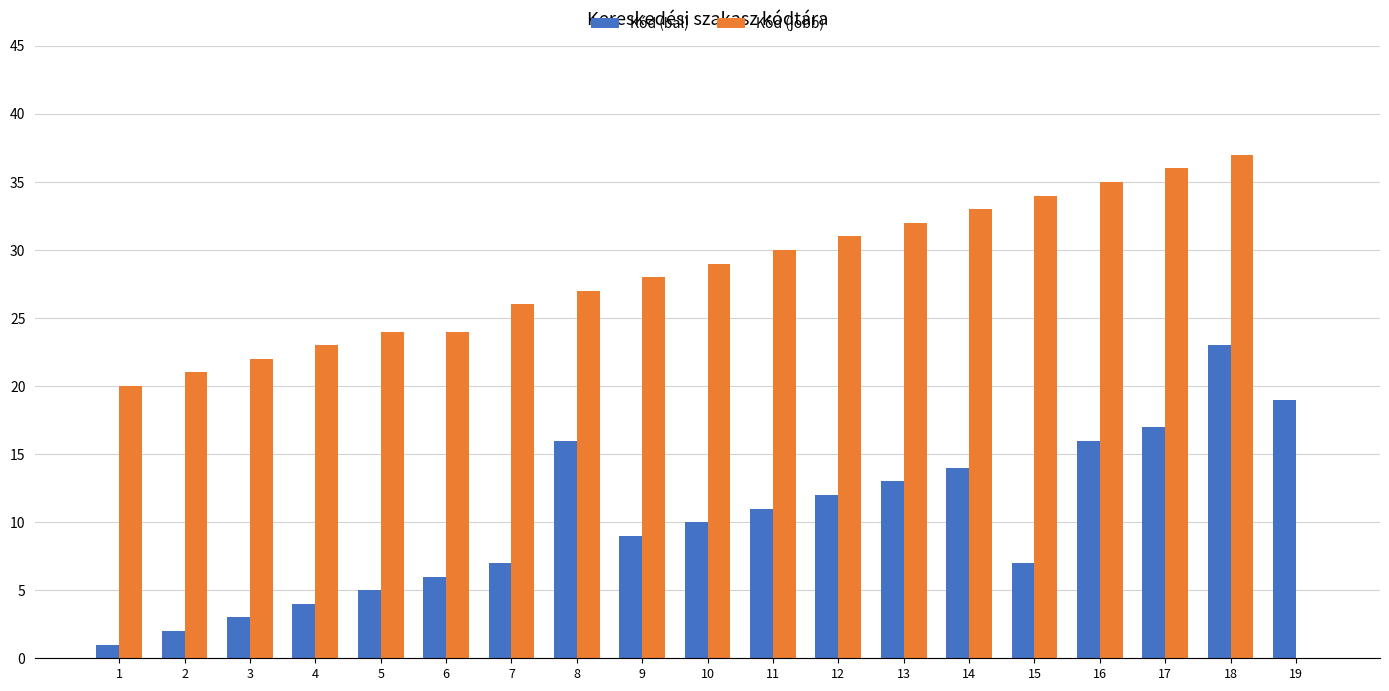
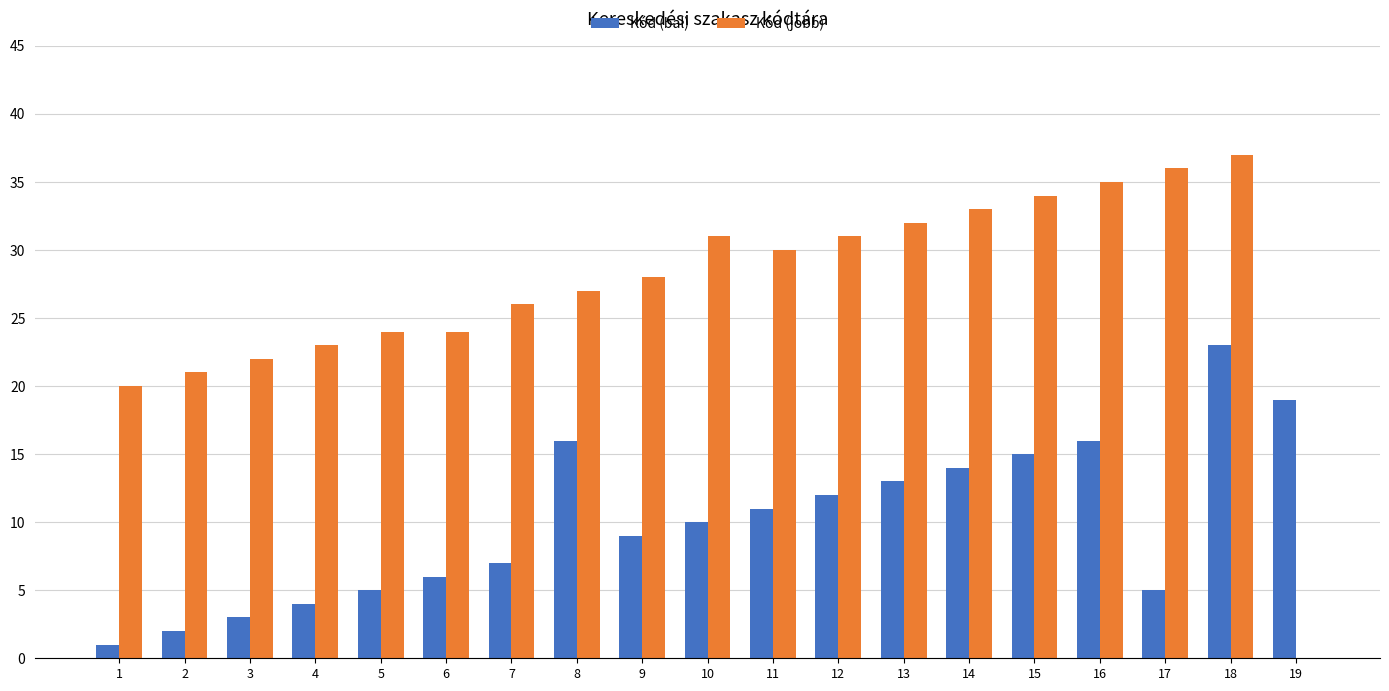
Kód (jobb), 10: 29 -> 31
Kód (bal), 15: 7 -> 15
Kód (bal), 17: 17 -> 5
